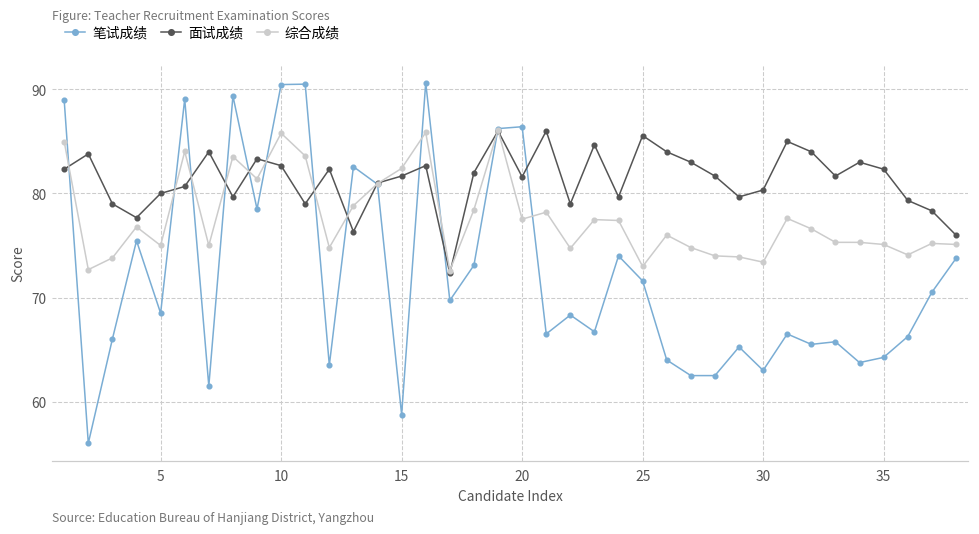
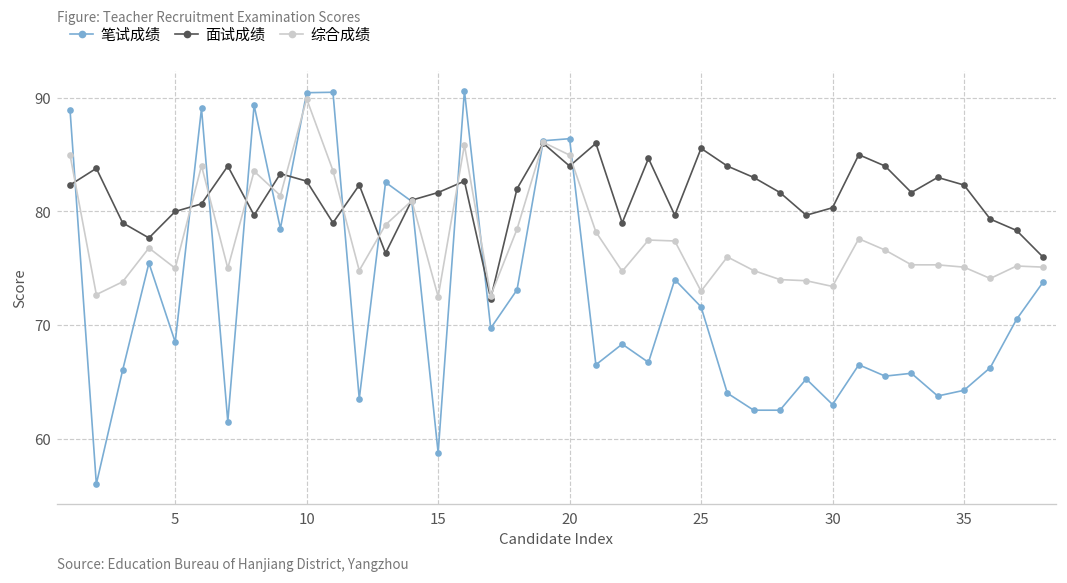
综合成绩, 10: 86 -> 90
综合成绩, 15: 82 -> 73
面试成绩, 20: 82 -> 84
综合成绩, 20: 78 -> 85
